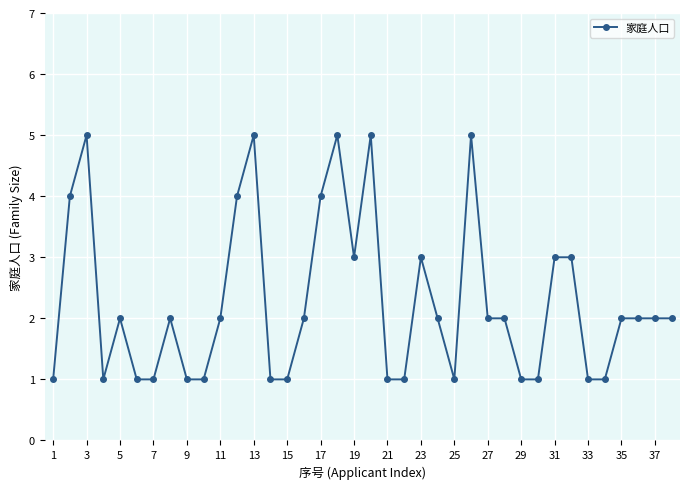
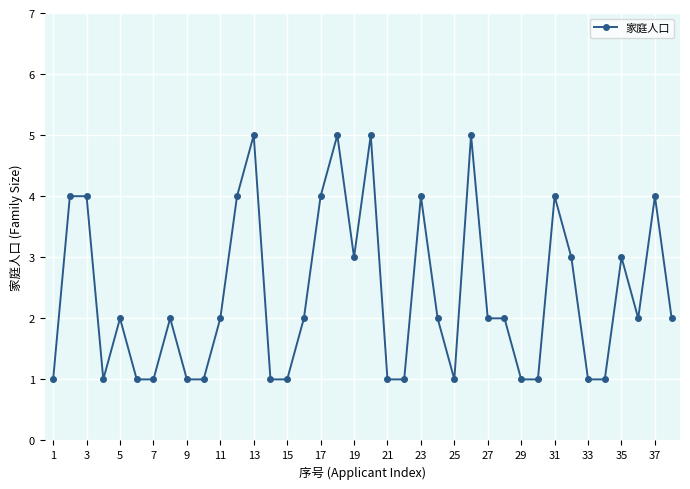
3: 5 -> 4
23: 3 -> 4
31: 3 -> 4
35: 2 -> 3
37: 2 -> 4
